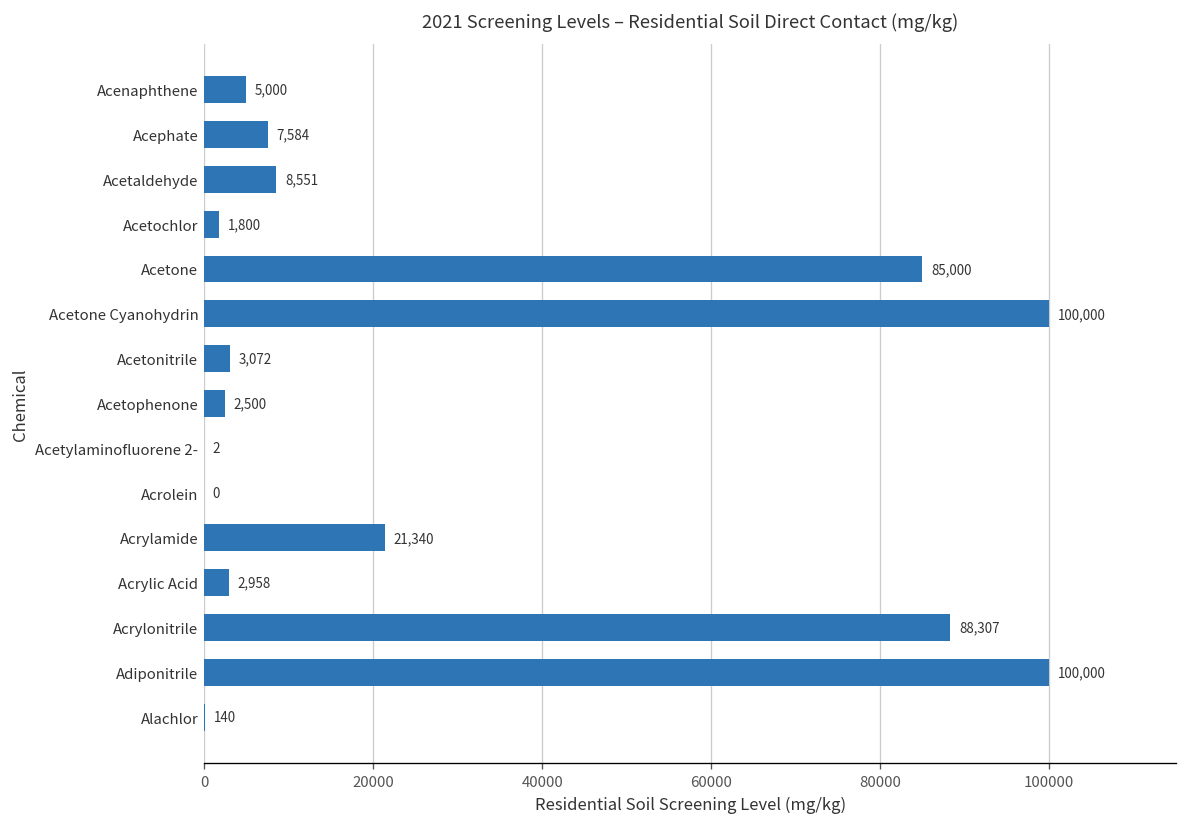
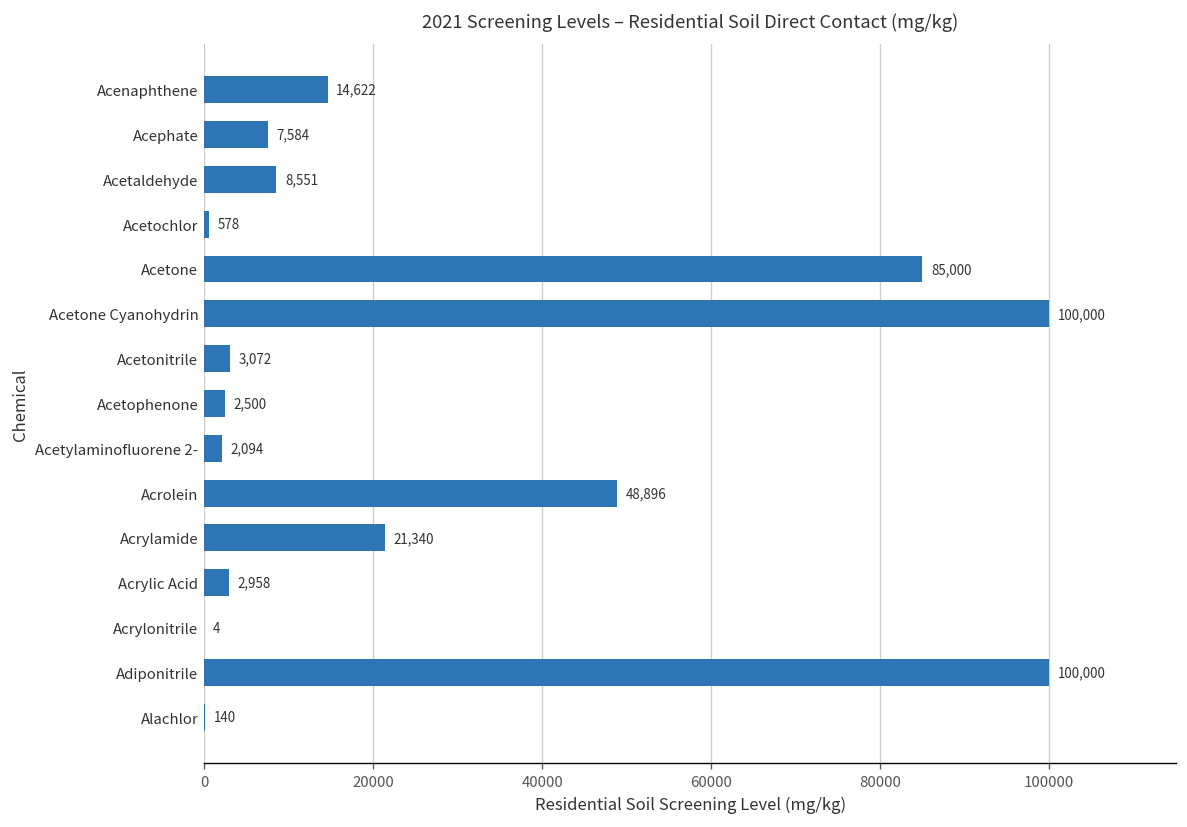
Acenaphthene: 5,000 -> 14,622
Acetochlor: 1,800 -> 578
Acetylaminofluorene 2-: 2 -> 2,094
Acrolein: 0 -> 48,896
Acrylonitrile: 88,307 -> 4
